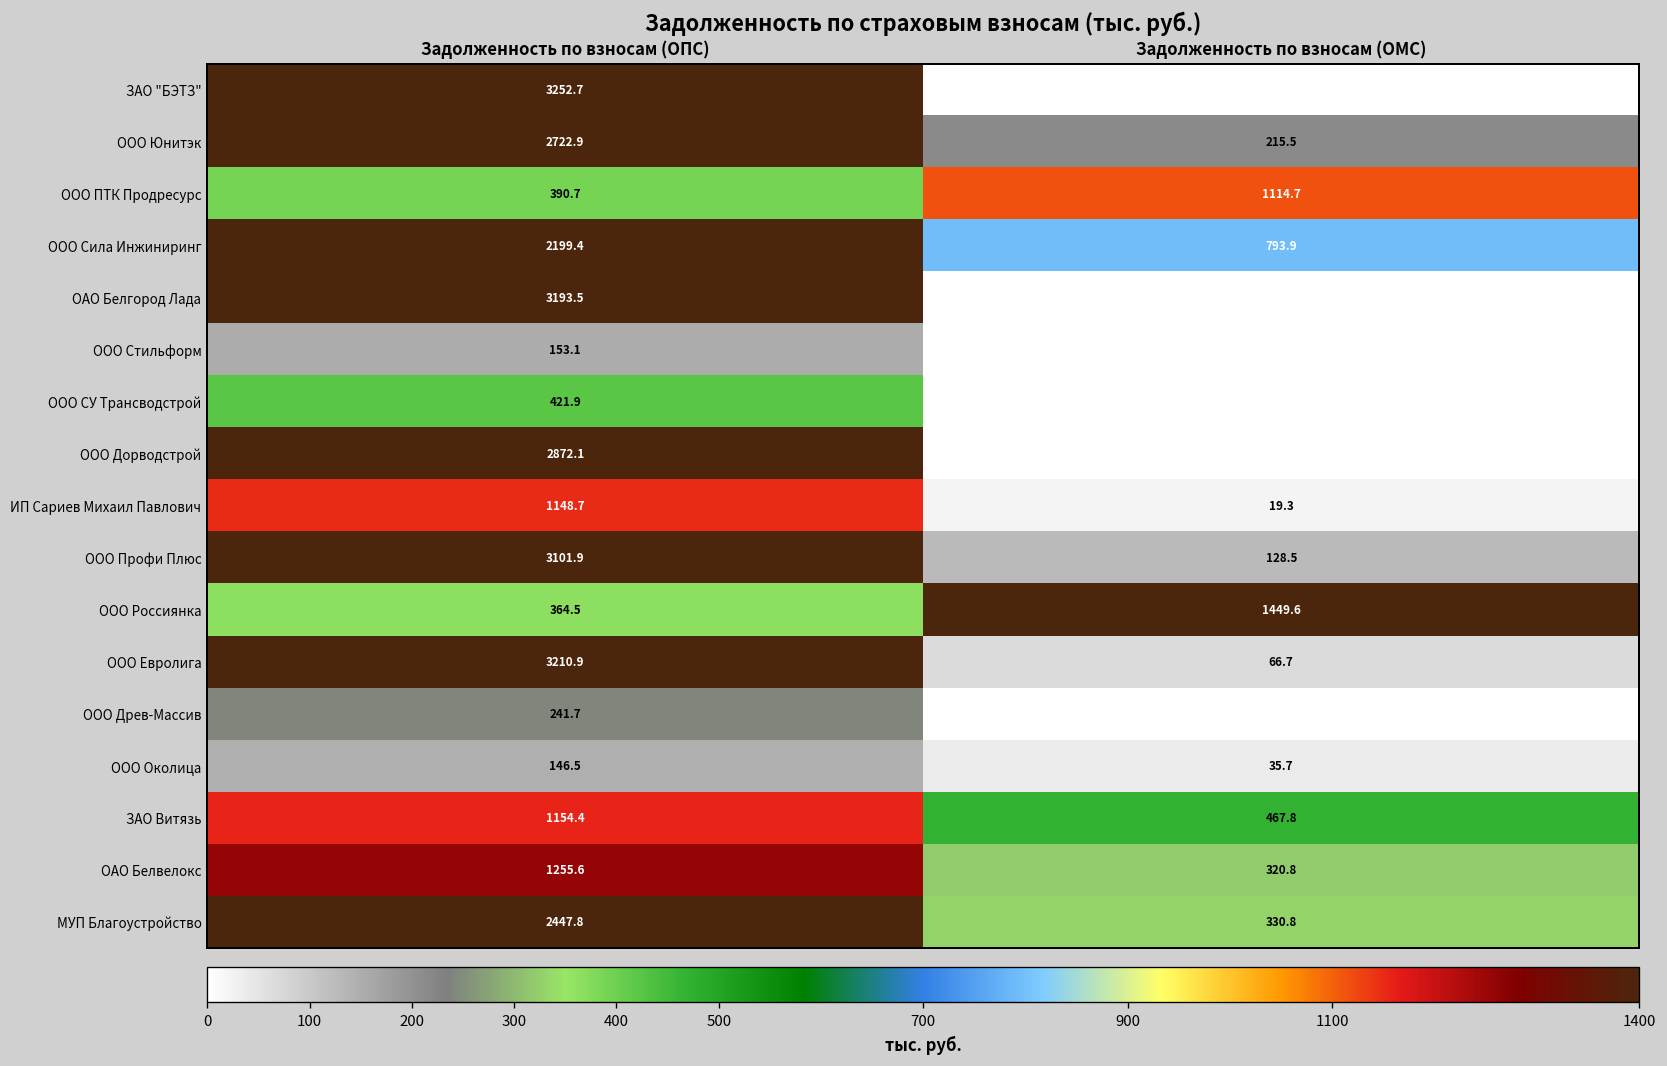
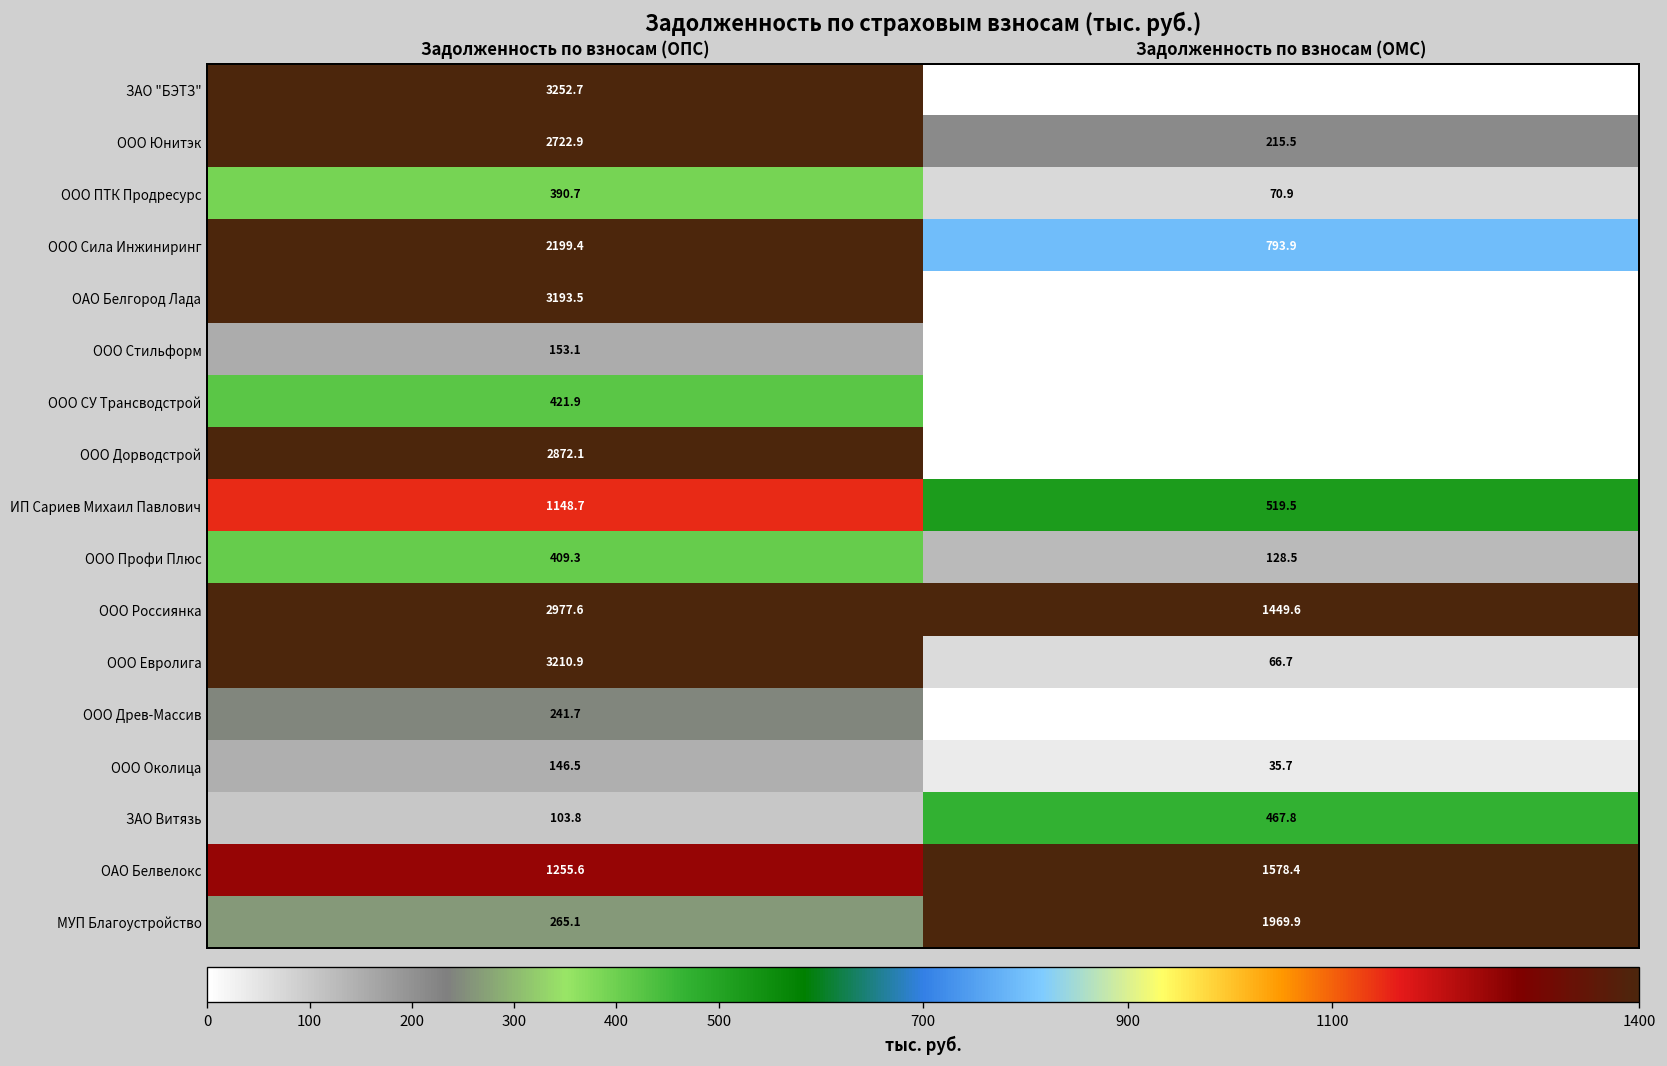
ООО ПТК Продресурс, Задолженность по взносам (ОМС): 1114.7 -> 70.9
ИП Сариев Михаил Павлович, Задолженность по взносам (ОМС): 19.3 -> 519.5
ООО Профи Плюс, Задолженность по взносам (ОПС): 3101.9 -> 409.3
ООО Россиянка, Задолженность по взносам (ОПС): 364.5 -> 2977.6
ЗАО Витязь, Задолженность по взносам (ОПС): 1154.4 -> 103.8
ОАО Белвелокс, Задолженность по взносам (ОМС): 320.8 -> 1578.4
МУП Благоустройство, Задолженность по взносам (ОПС): 2447.8 -> 265.1
МУП Благоустройство, Задолженность по взносам (ОМС): 330.8 -> 1969.9
